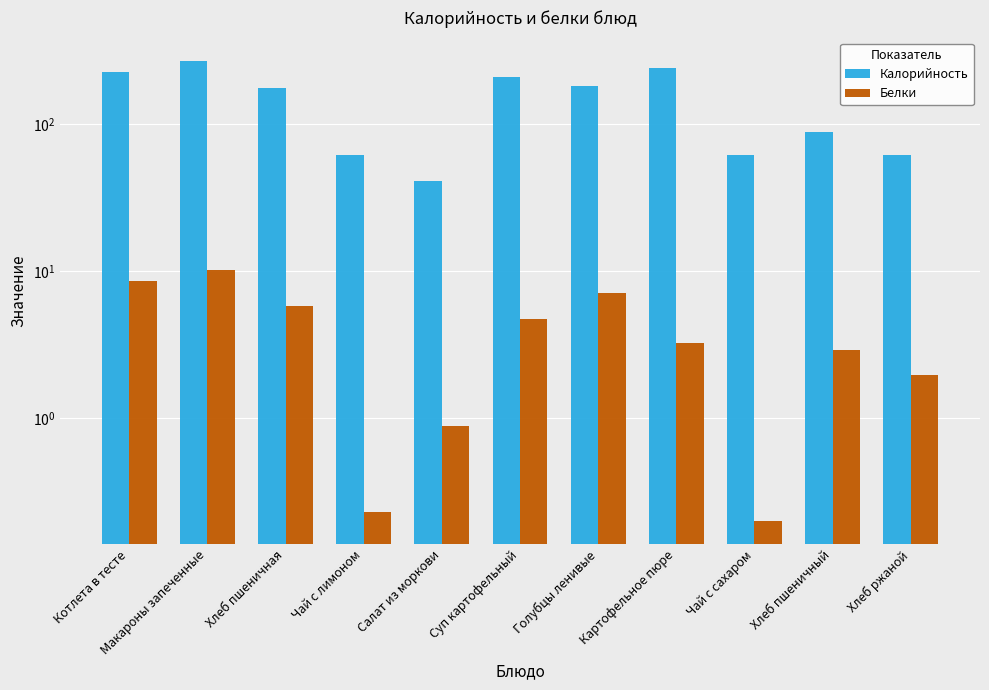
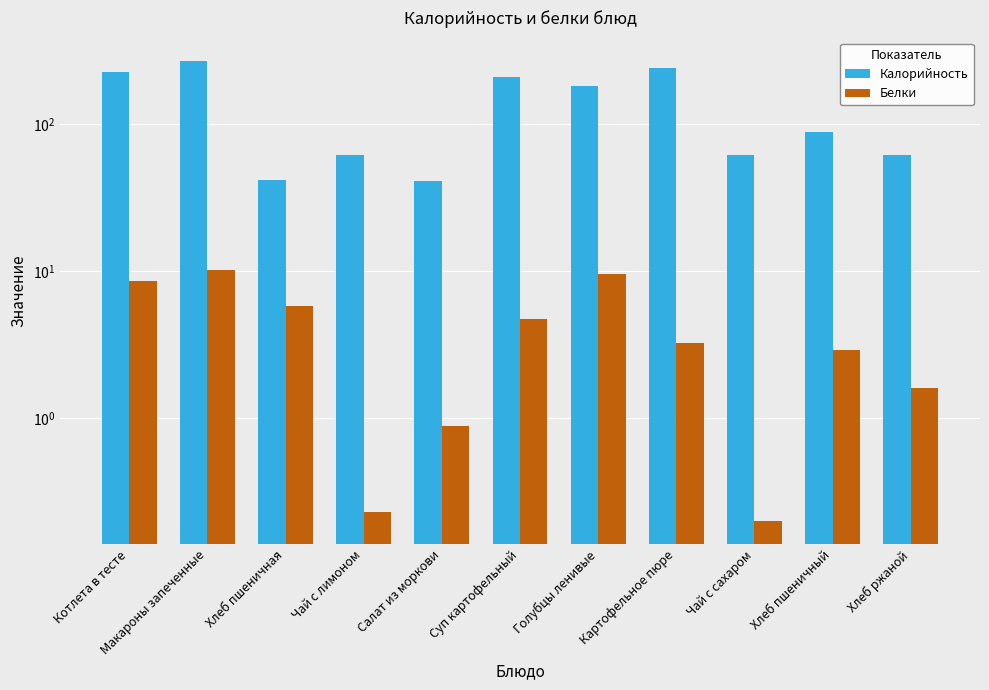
Калорийность, Хлеб пшеничная: 180 -> 42
Белки, Голубцы ленивые: 7 -> 10
Белки, Хлеб ржаной: 2.0 -> 1.6
